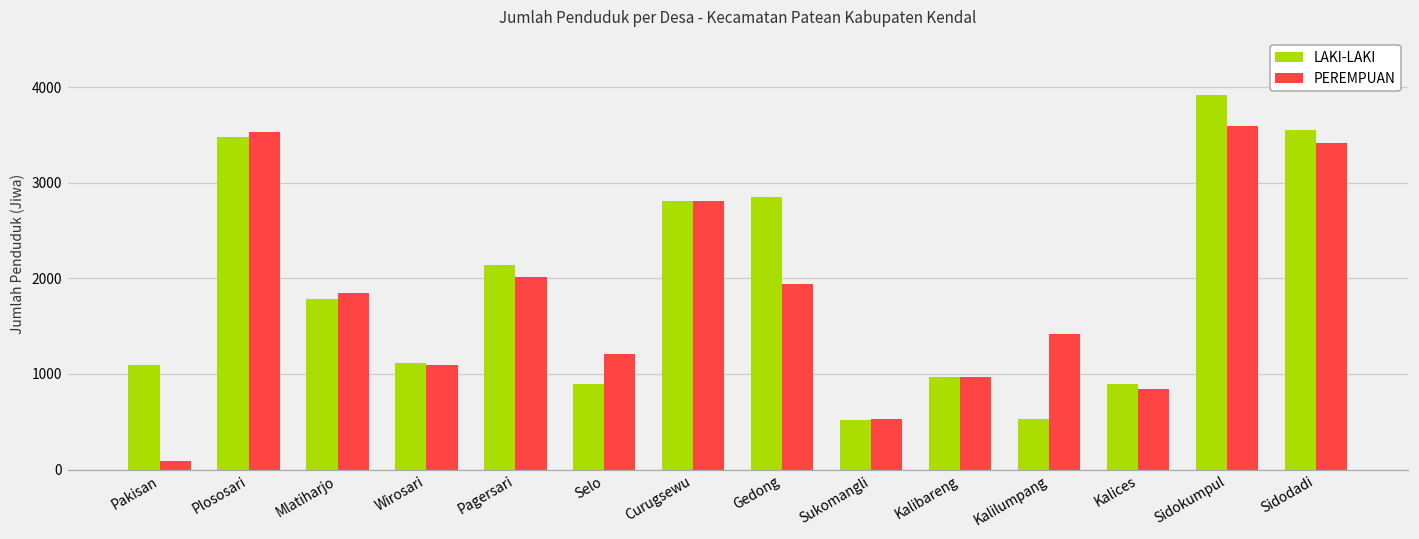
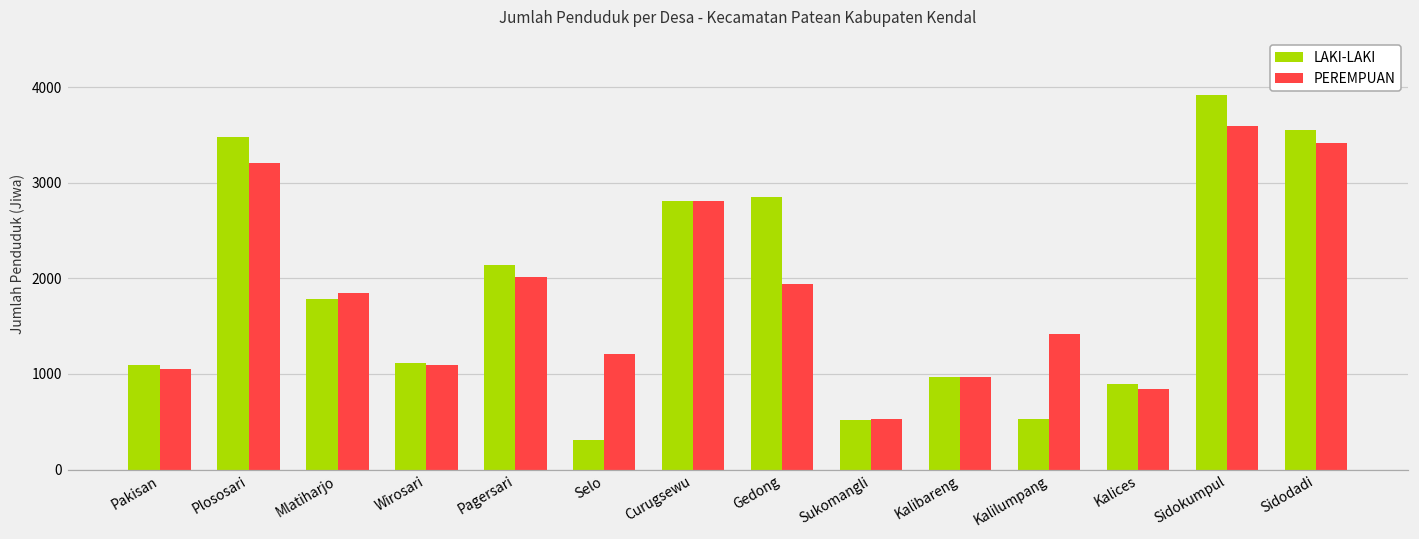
PEREMPUAN, Pakisan: 100 -> 1100
PEREMPUAN, Plososari: 3500 -> 3200
LAKI-LAKI, Selo: 900 -> 300
